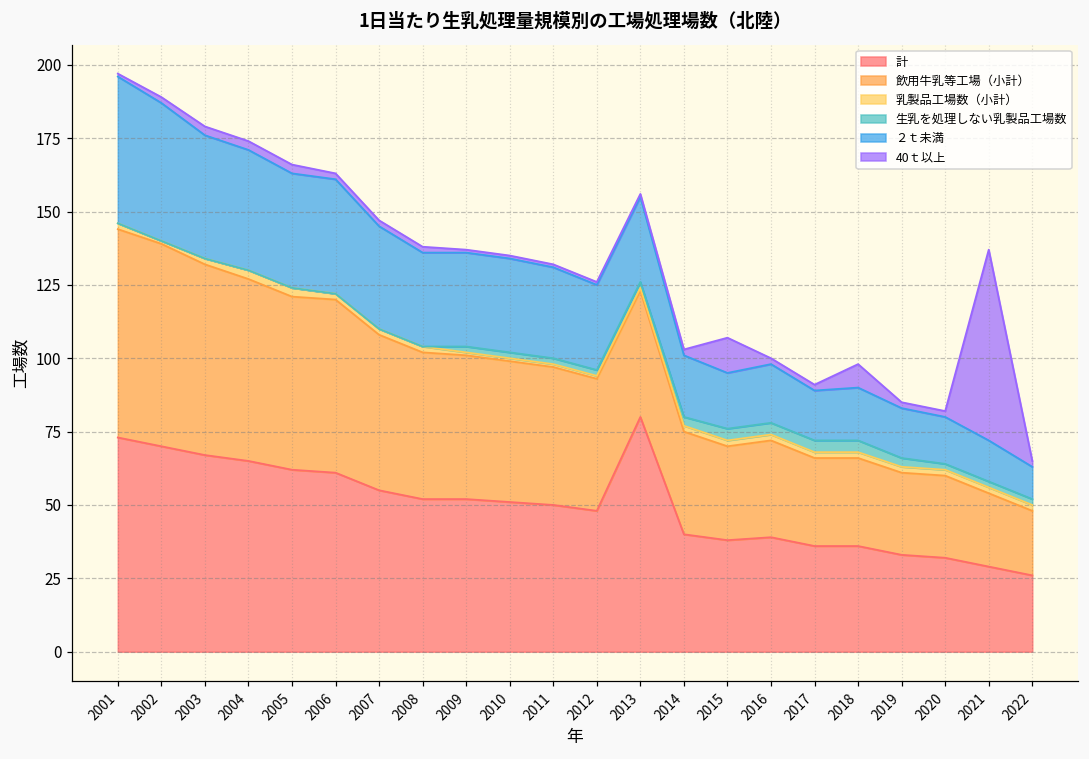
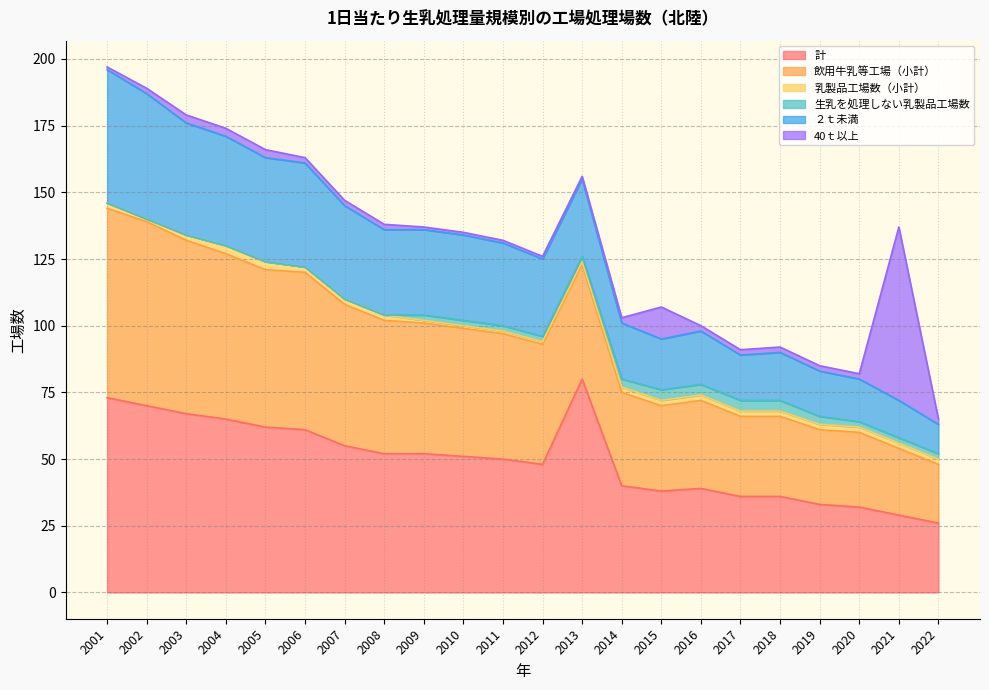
40ｔ以上, 2018: 8 -> 2
